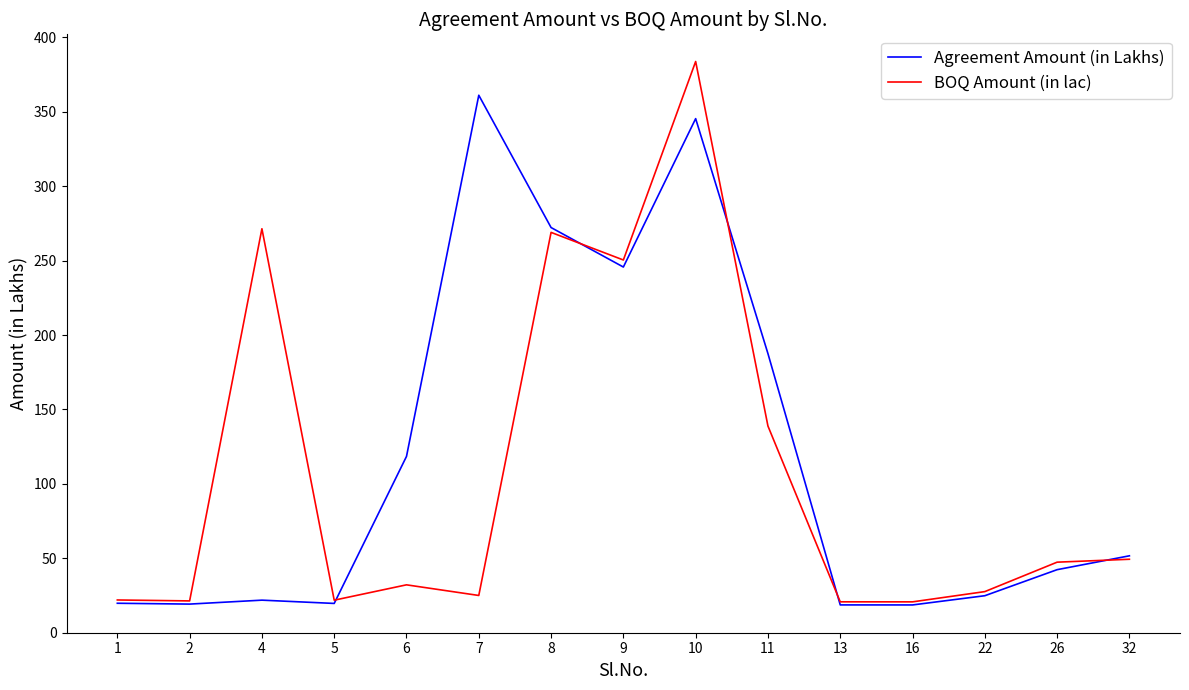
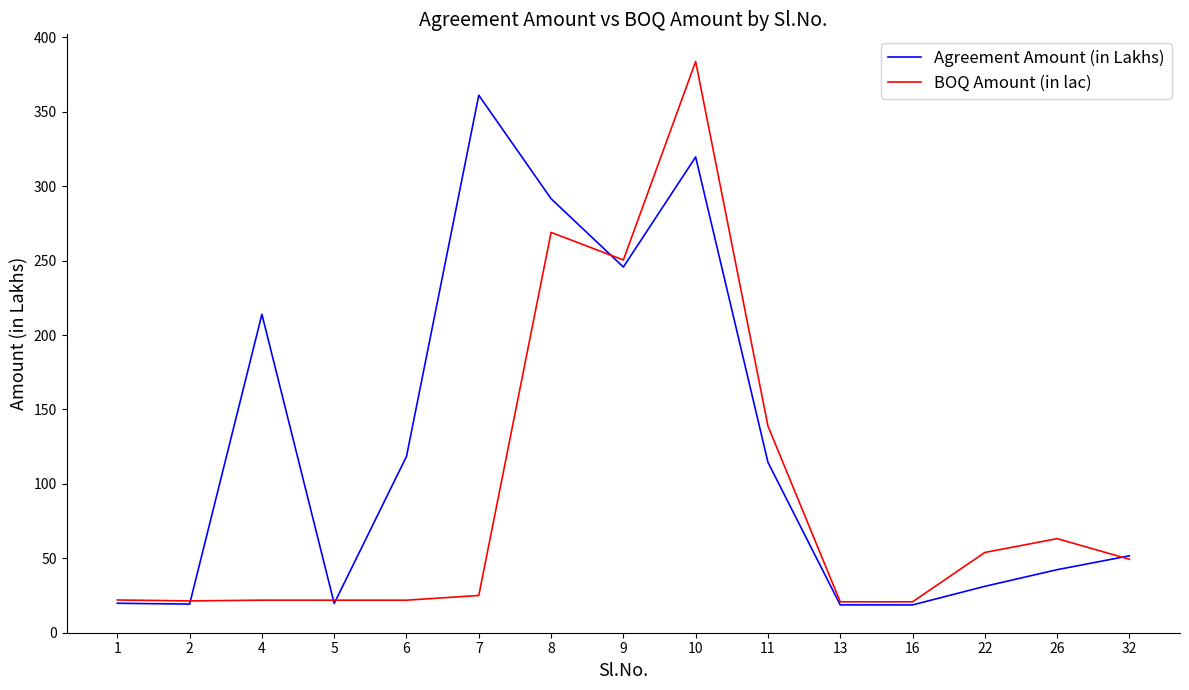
Agreement Amount (in Lakhs), 4: 22 -> 214
BOQ Amount (in lac), 4: 271 -> 22
BOQ Amount (in lac), 6: 32 -> 22
Agreement Amount (in Lakhs), 8: 272 -> 292
Agreement Amount (in Lakhs), 10: 345 -> 320
Agreement Amount (in Lakhs), 11: 188 -> 114
Agreement Amount (in Lakhs), 22: 25 -> 31
BOQ Amount (in lac), 22: 28 -> 54
BOQ Amount (in lac), 26: 47 -> 63
